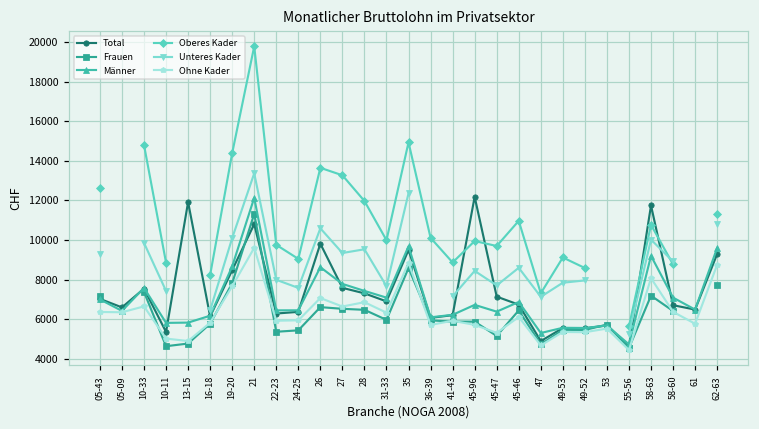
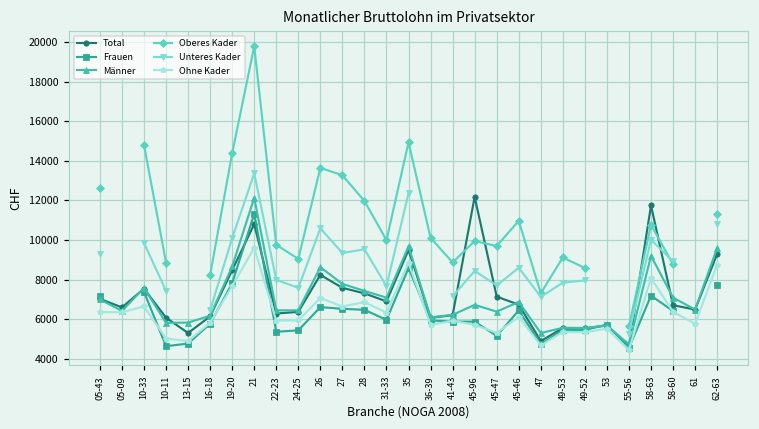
Total, 10-11: 5400 -> 6100
Total, 13-15: 11900 -> 5300
Total, 26: 9800 -> 8200
